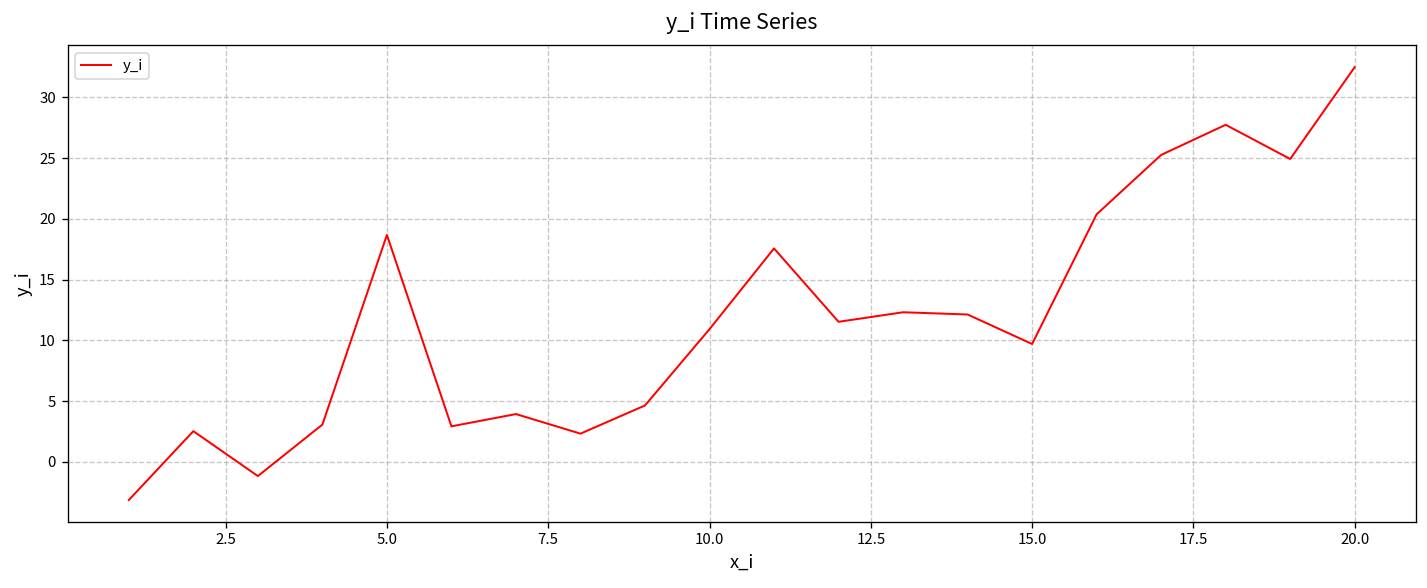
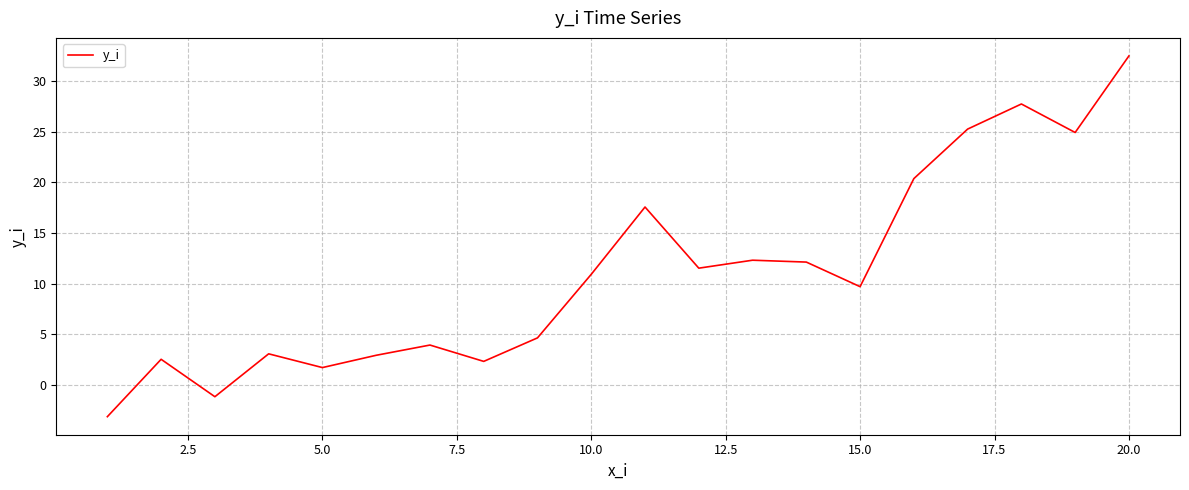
5.0: 18.7 -> 1.7
